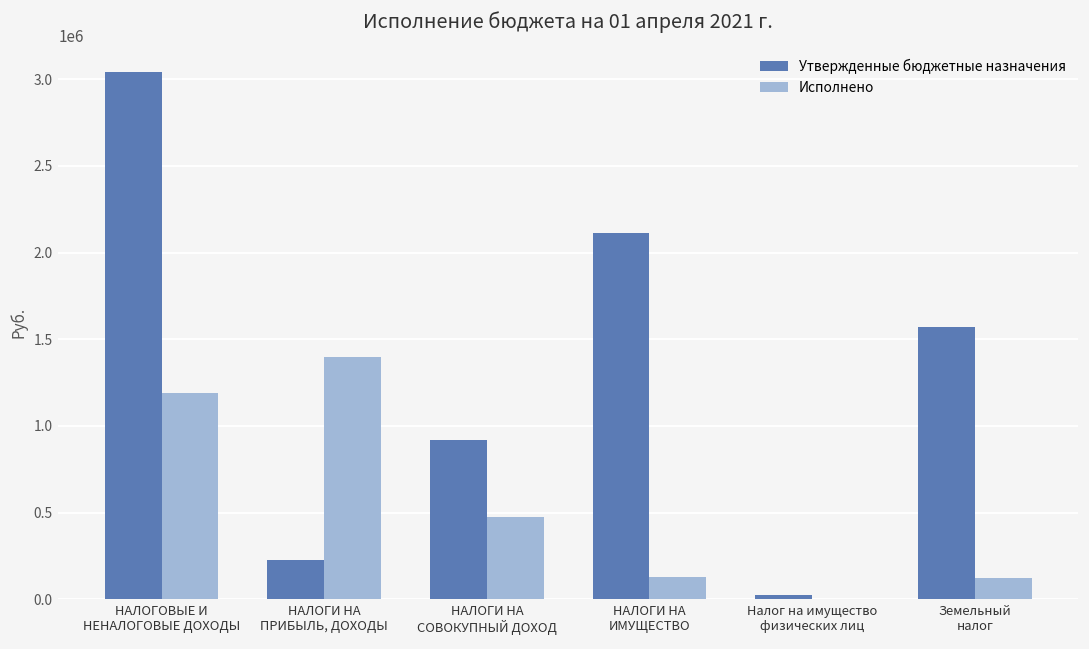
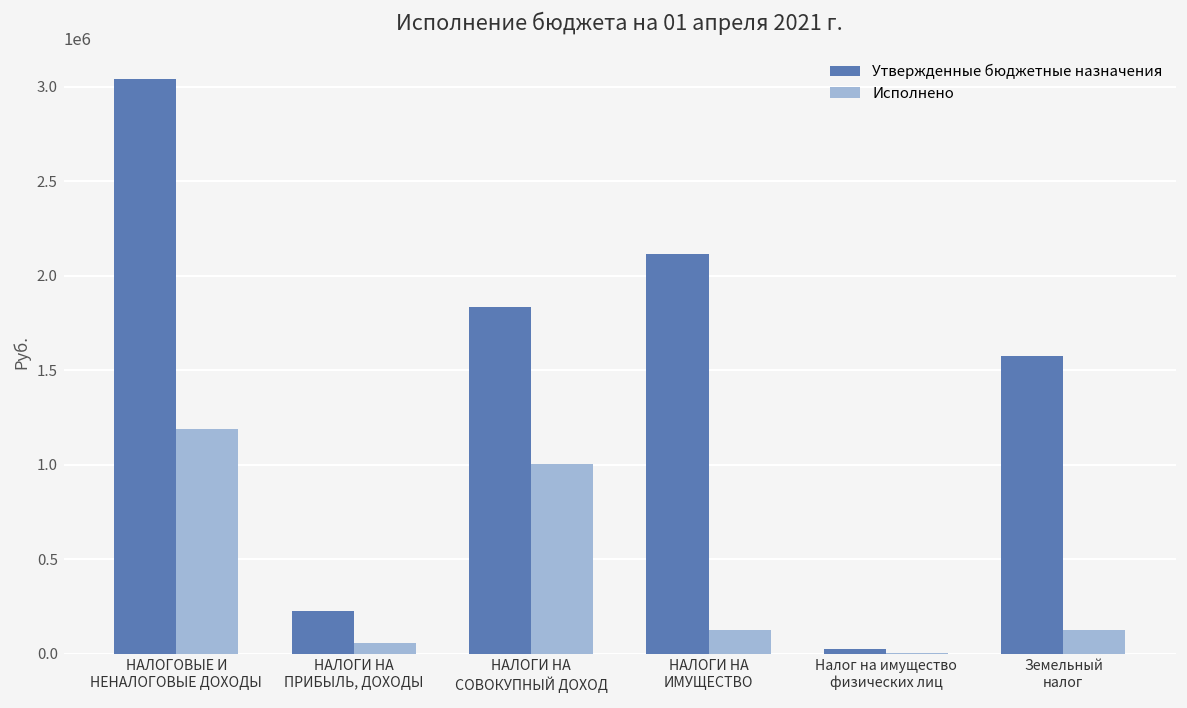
Исполнено, НАЛОГИ НА ПРИБЫЛЬ, ДОХОДЫ: 1390000 -> 50000
Утвержденные бюджетные назначения, НАЛОГИ НА СОВОКУПНЫЙ ДОХОД: 920000 -> 1830000
Исполнено, НАЛОГИ НА СОВОКУПНЫЙ ДОХОД: 480000 -> 1000000
